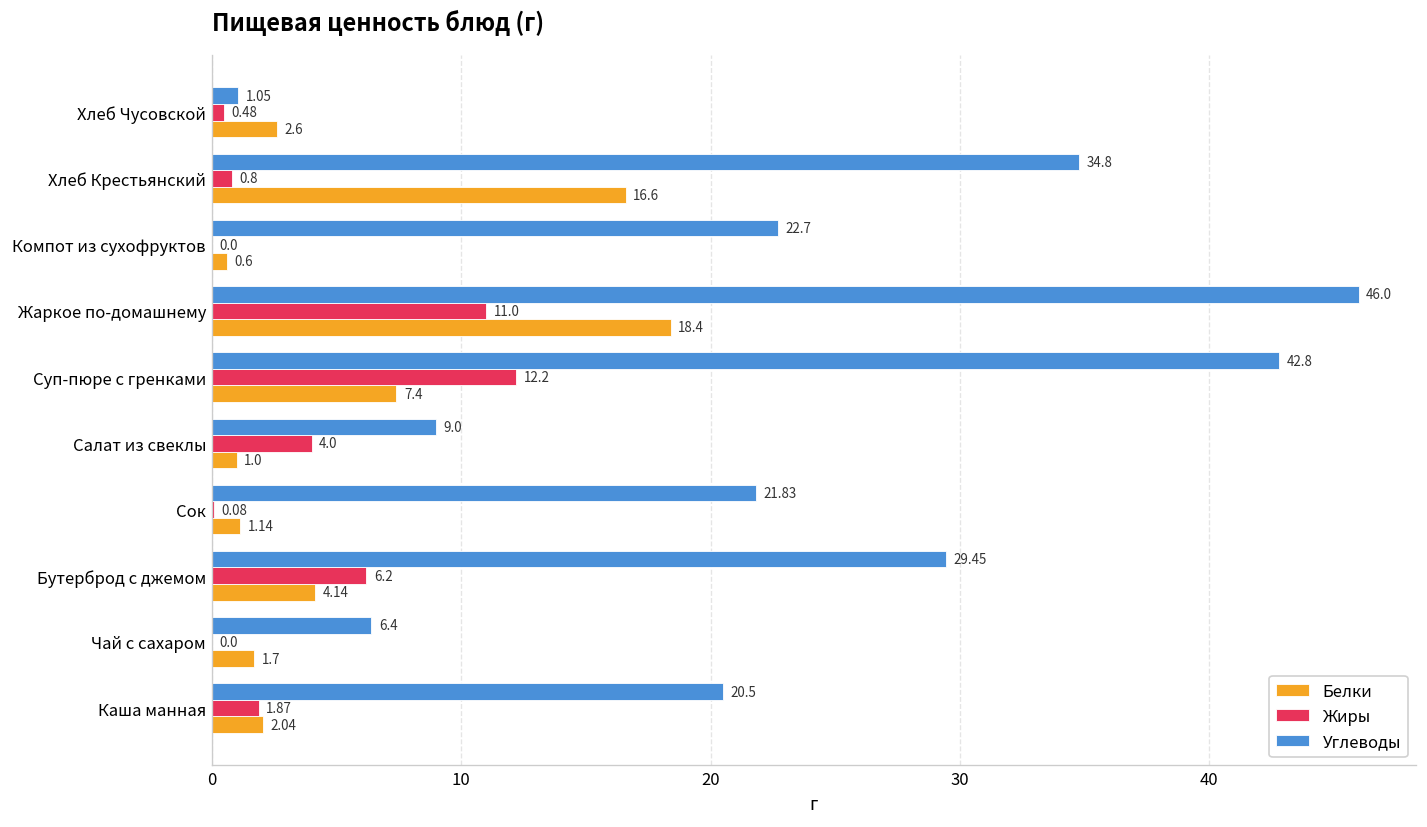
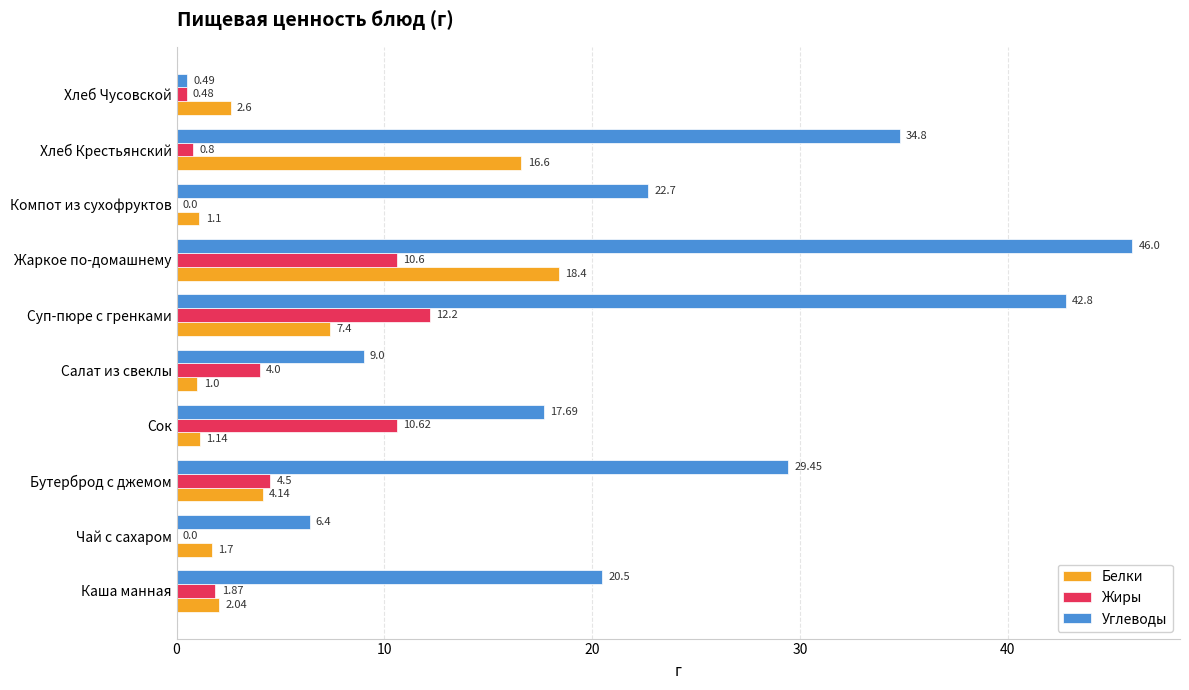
Углеводы, Хлеб Чусовской: 1.05 -> 0.49
Белки, Компот из сухофруктов: 0.6 -> 1.1
Жиры, Жаркое по-домашнему: 11.0 -> 10.6
Углеводы, Сок: 21.83 -> 17.69
Жиры, Сок: 0.08 -> 10.62
Жиры, Бутерброд с джемом: 6.2 -> 4.5
